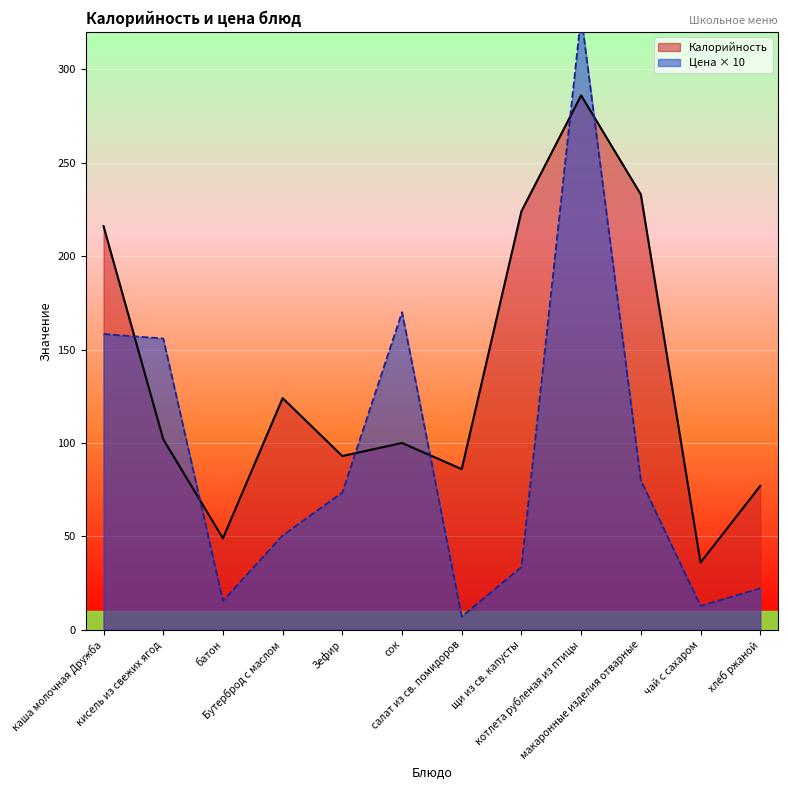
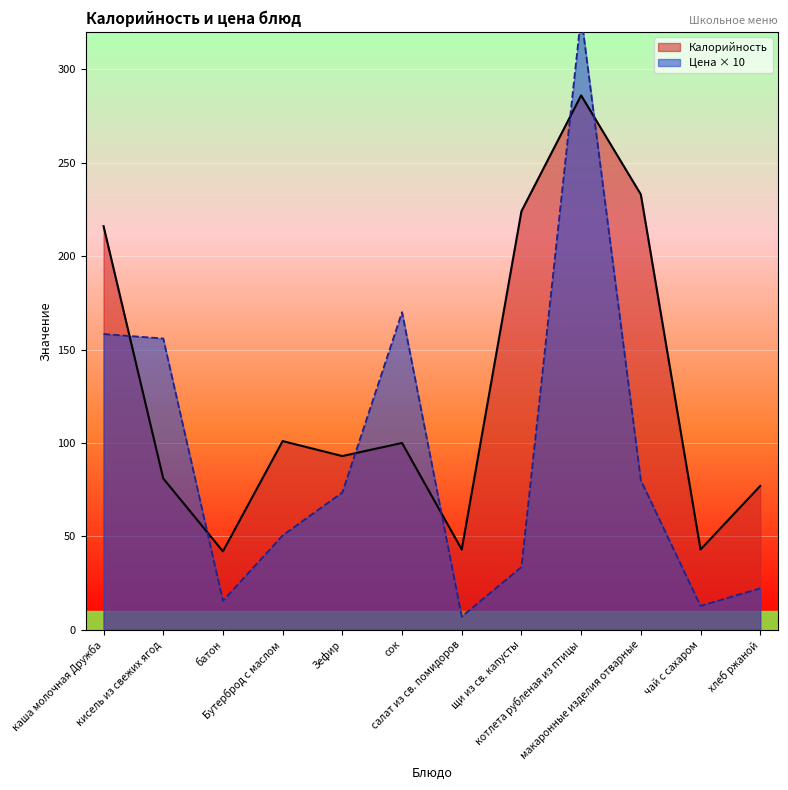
Калорийность, кисель из свежих ягод: 102 -> 81
Калорийность, батон: 49 -> 42
Калорийность, Бутерброд с маслом: 124 -> 101
Калорийность, салат из св. помидоров: 86 -> 43
Калорийность, чай с сахаром: 36 -> 43
